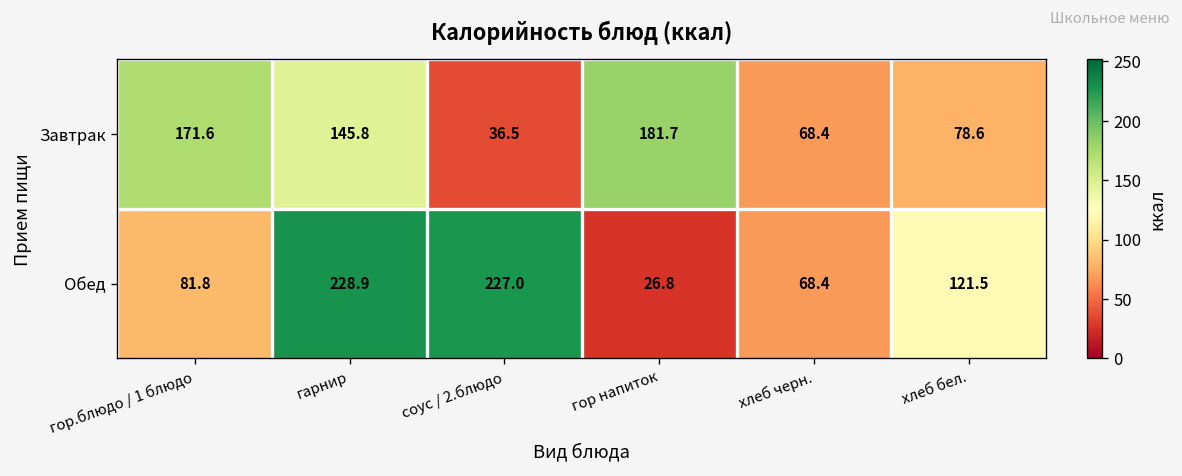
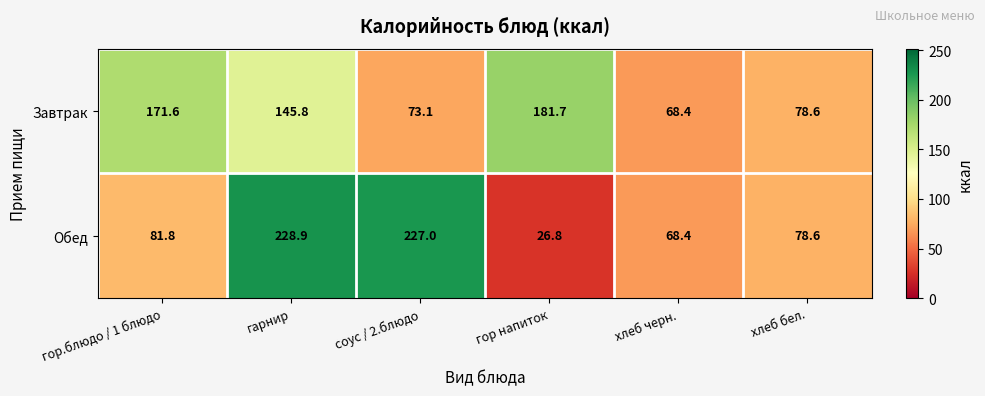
Завтрак, соус / 2.блюдо: 36.5 -> 73.1
Обед, хлеб бел.: 121.5 -> 78.6
